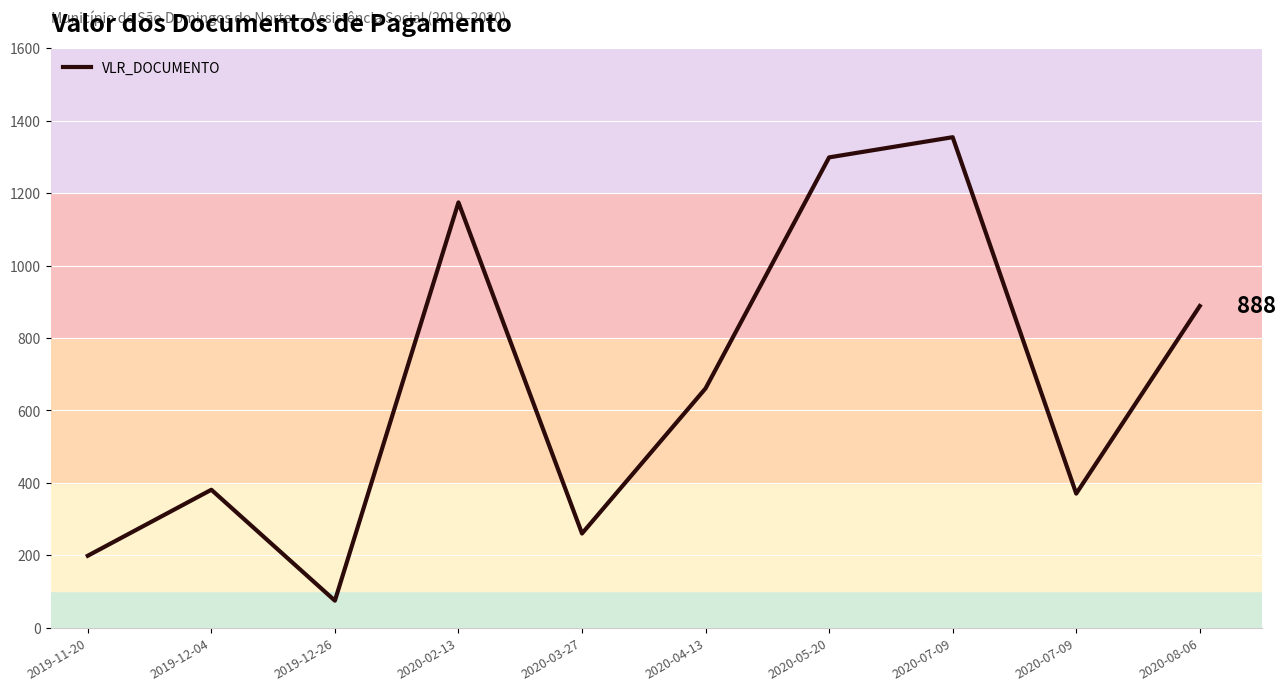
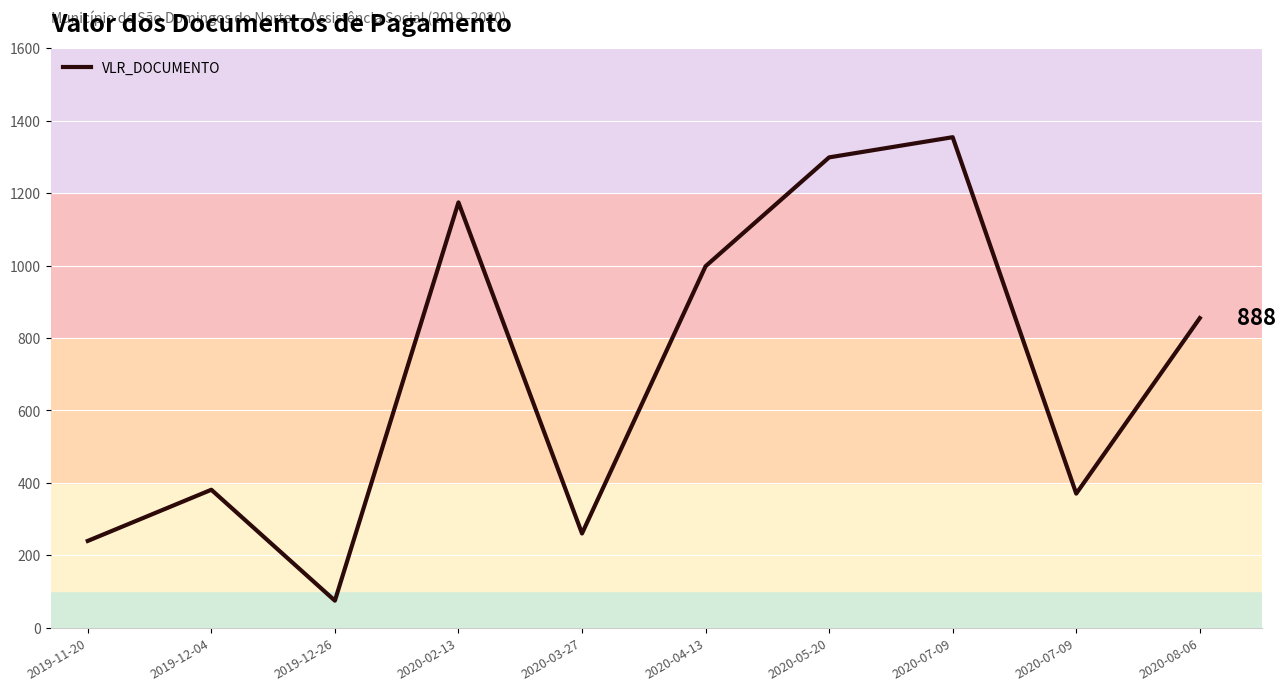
2019-11-20: 200 -> 240
2020-04-13: 660 -> 1000
2020-08-06: 890 -> 850
